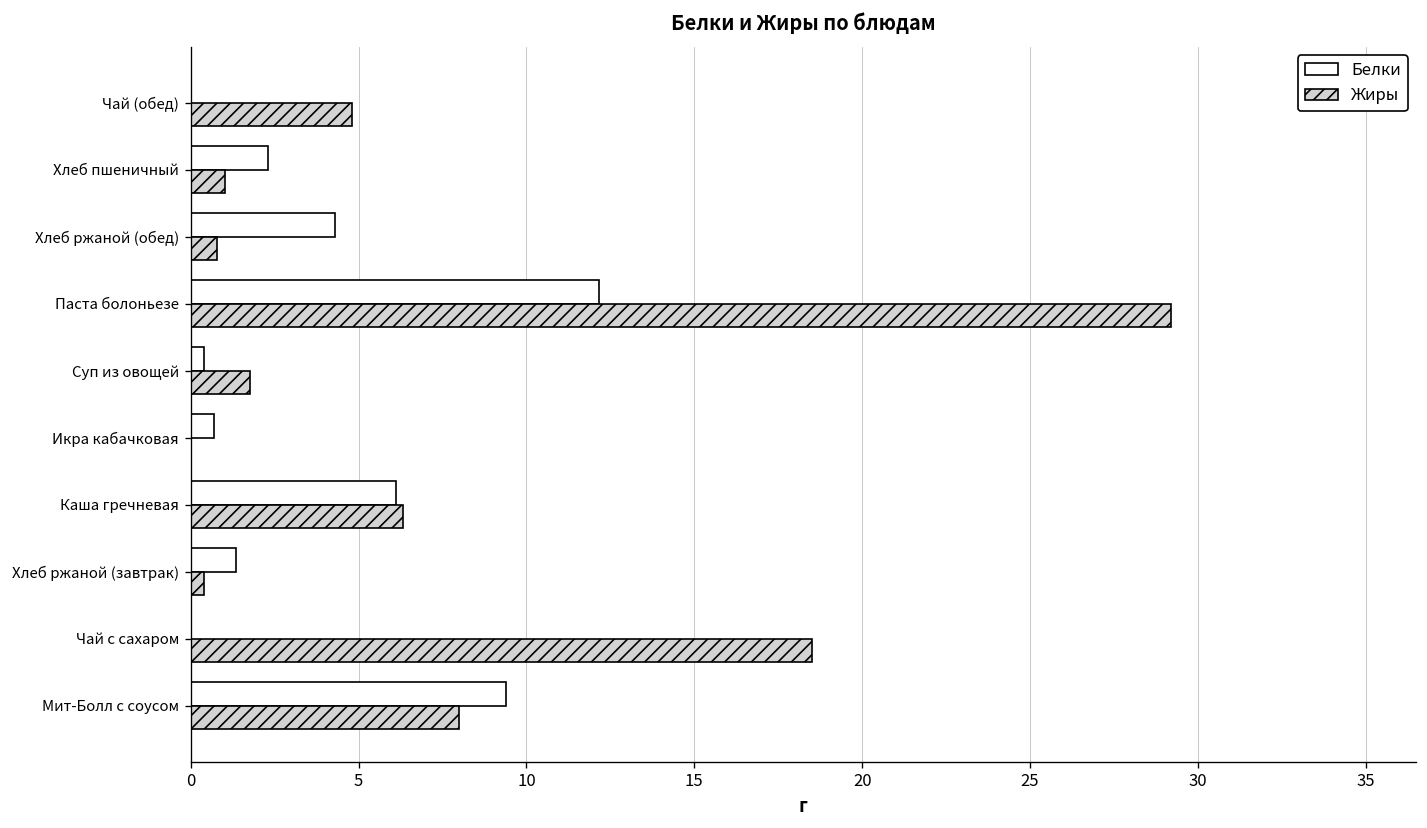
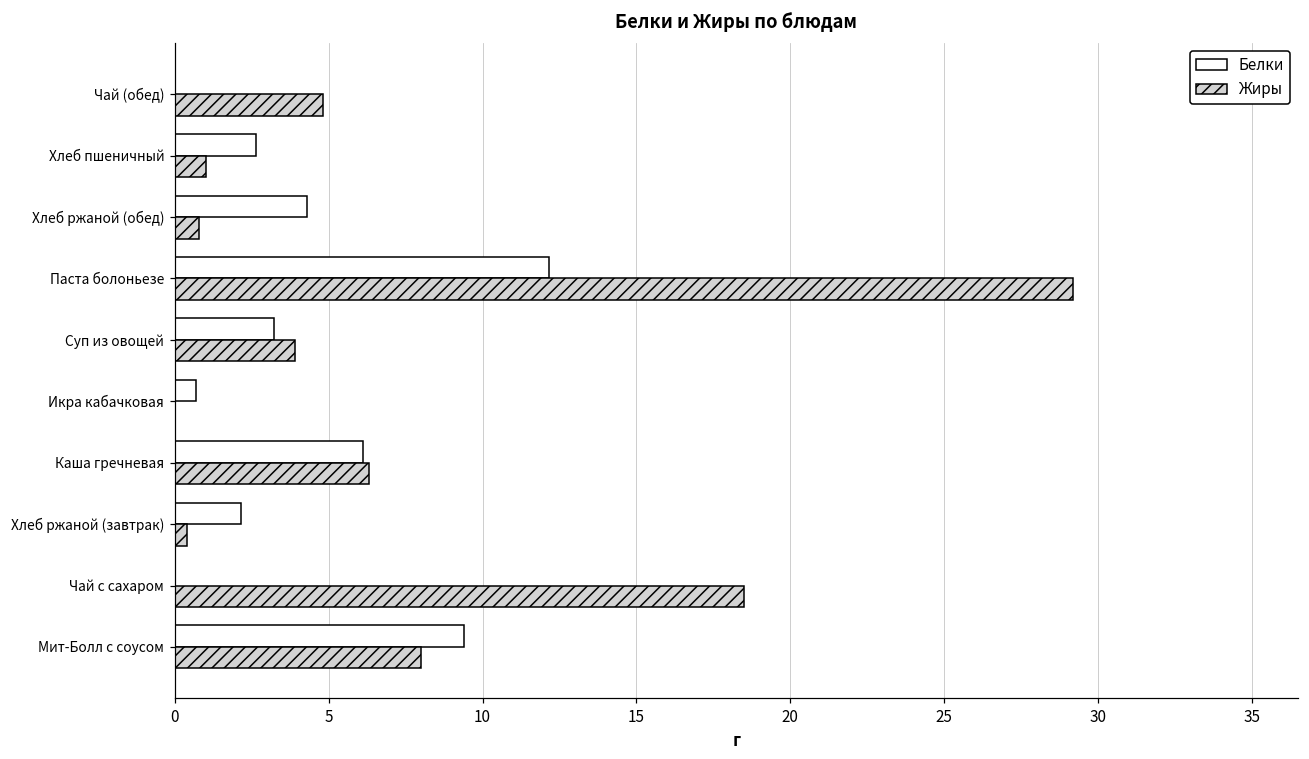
Белки, Хлеб пшеничный: 2.3 -> 2.6
Белки, Суп из овощей: 0.4 -> 3.2
Жиры, Суп из овощей: 1.8 -> 3.9
Белки, Хлеб ржаной (завтрак): 1.4 -> 2.2
